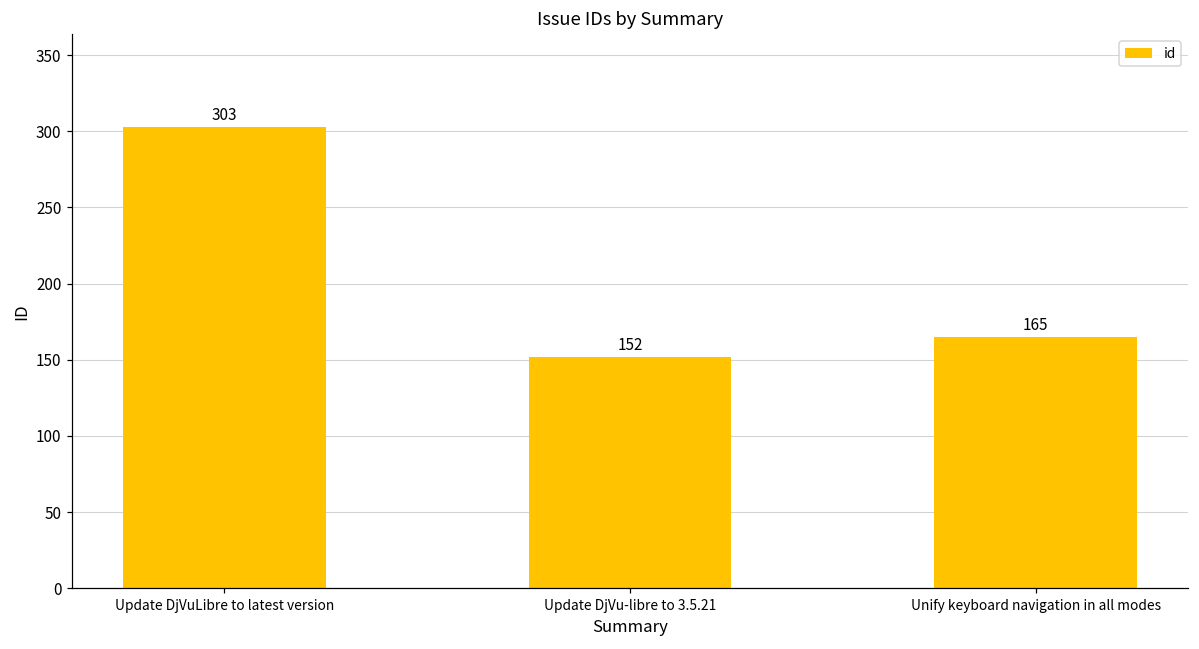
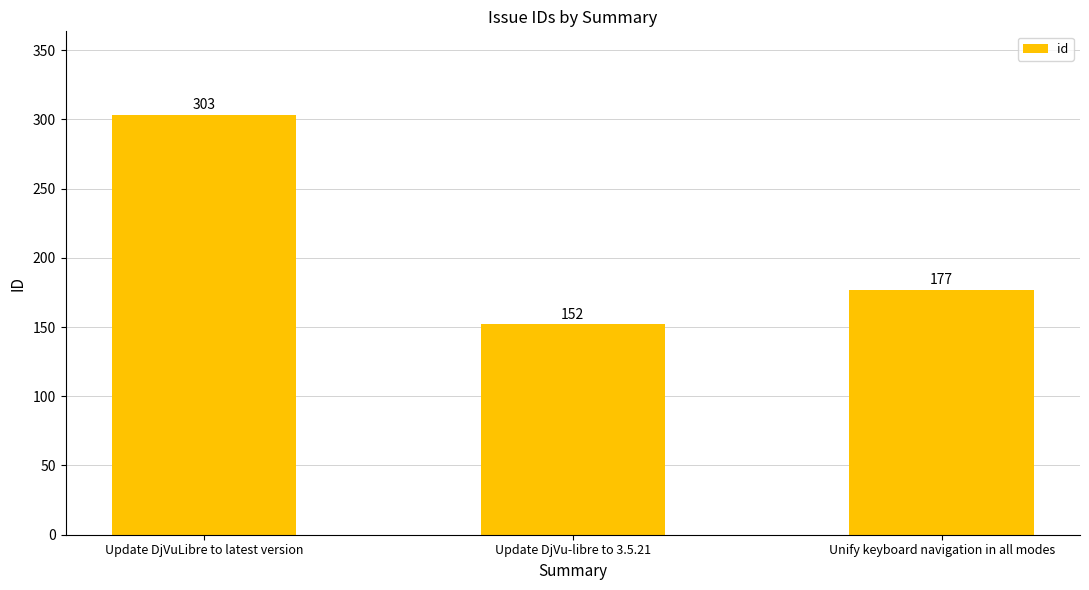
Unify keyboard navigation in all modes: 165 -> 177
